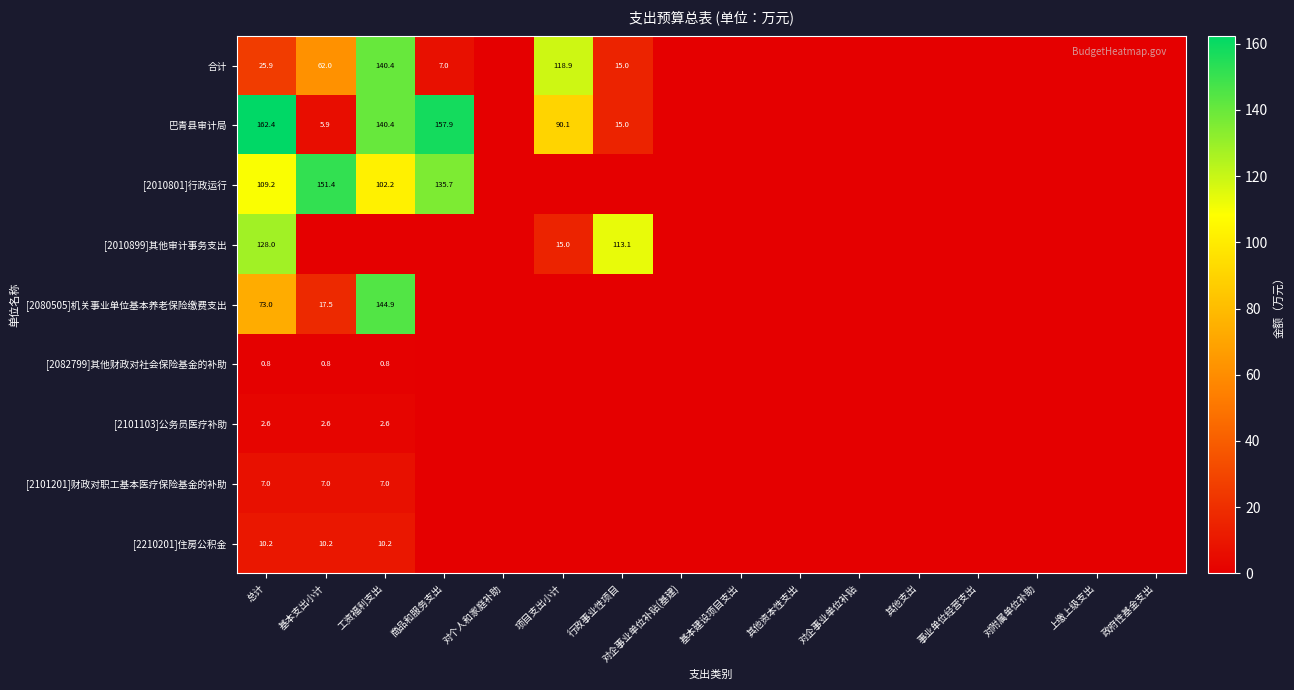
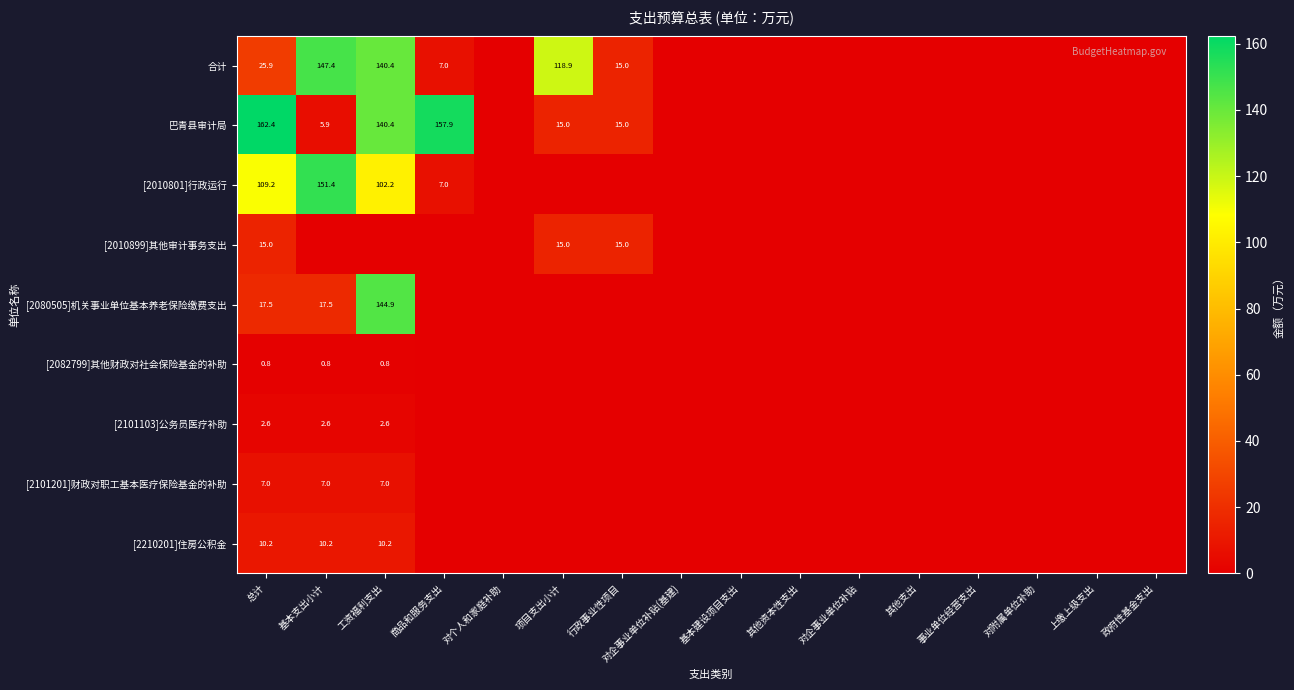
合计, 基本支出小计: 62.0 -> 147.4
巴青县审计局, 项目支出小计: 90.1 -> 15.0
[2010801]行政运行, 商品和服务支出: 135.7 -> 7.0
[2010899]其他审计事务支出, 总计: 128.0 -> 15.0
[2010899]其他审计事务支出, 行政事业性项目: 113.1 -> 15.0
[2080505]机关事业单位基本养老保险缴费支出, 总计: 73.0 -> 17.5
